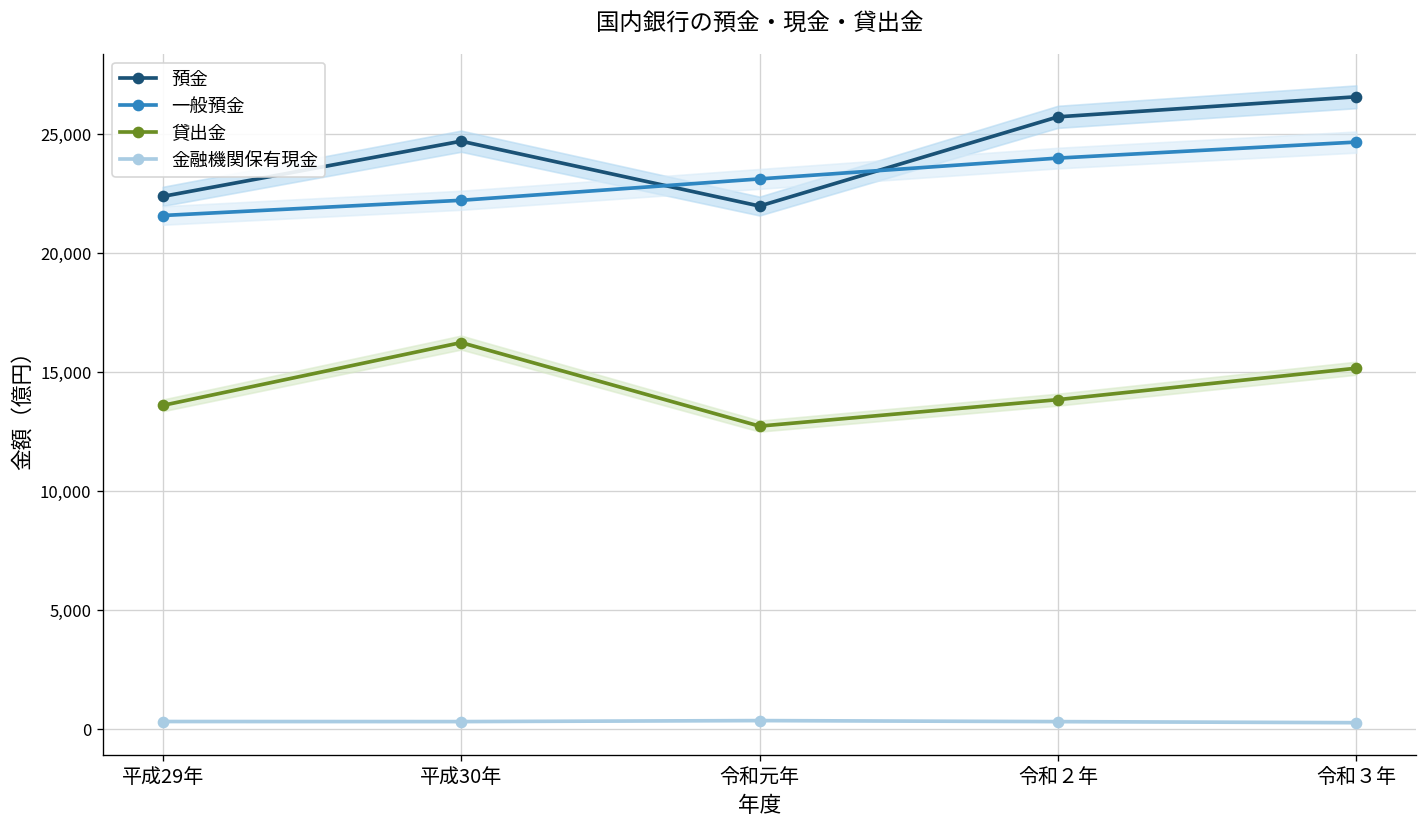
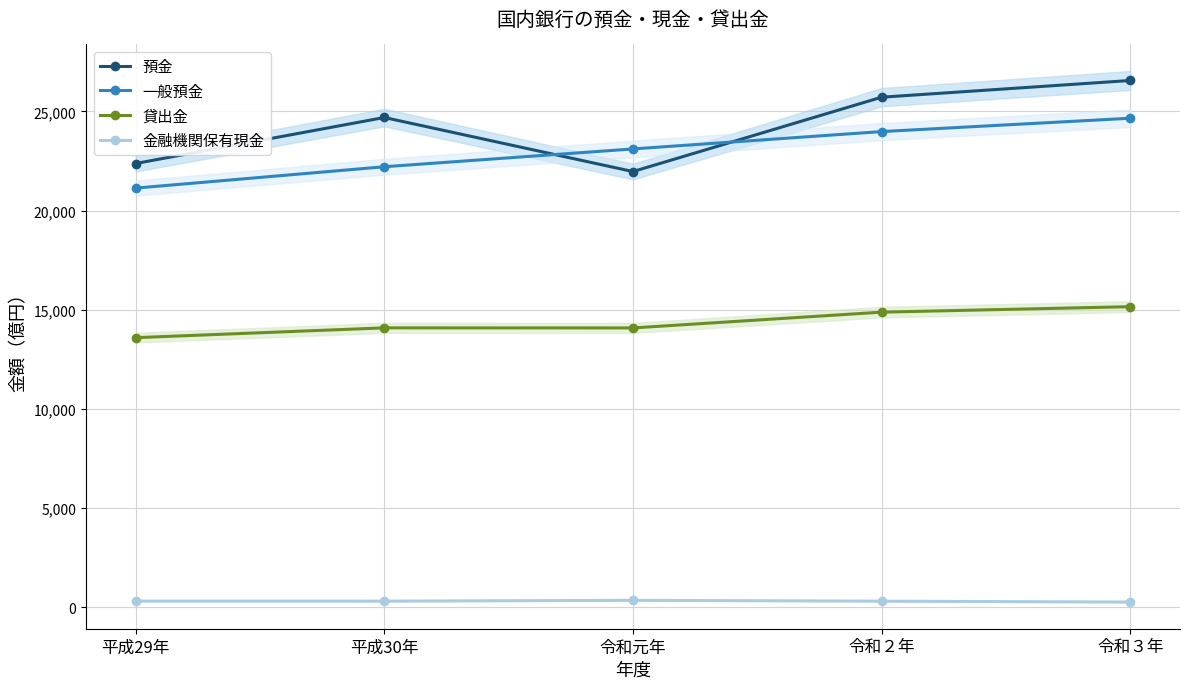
一般預金, 平成29年: 21,600 -> 21,100
貸出金, 平成30年: 16,200 -> 14,100
貸出金, 令和元年: 12,700 -> 14,100
貸出金, 令和２年: 13,800 -> 14,900
